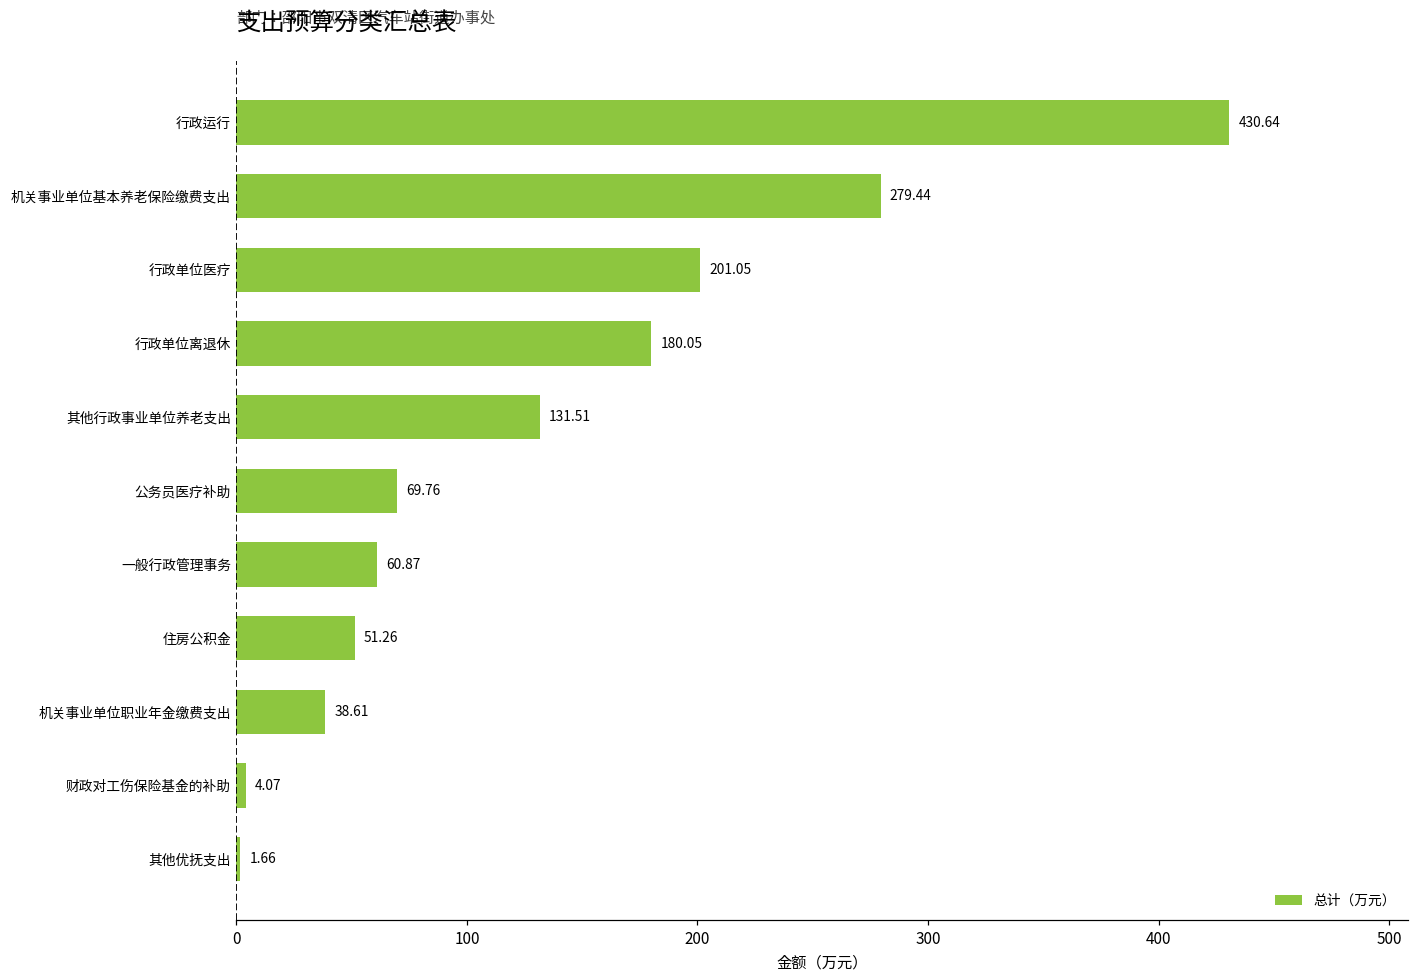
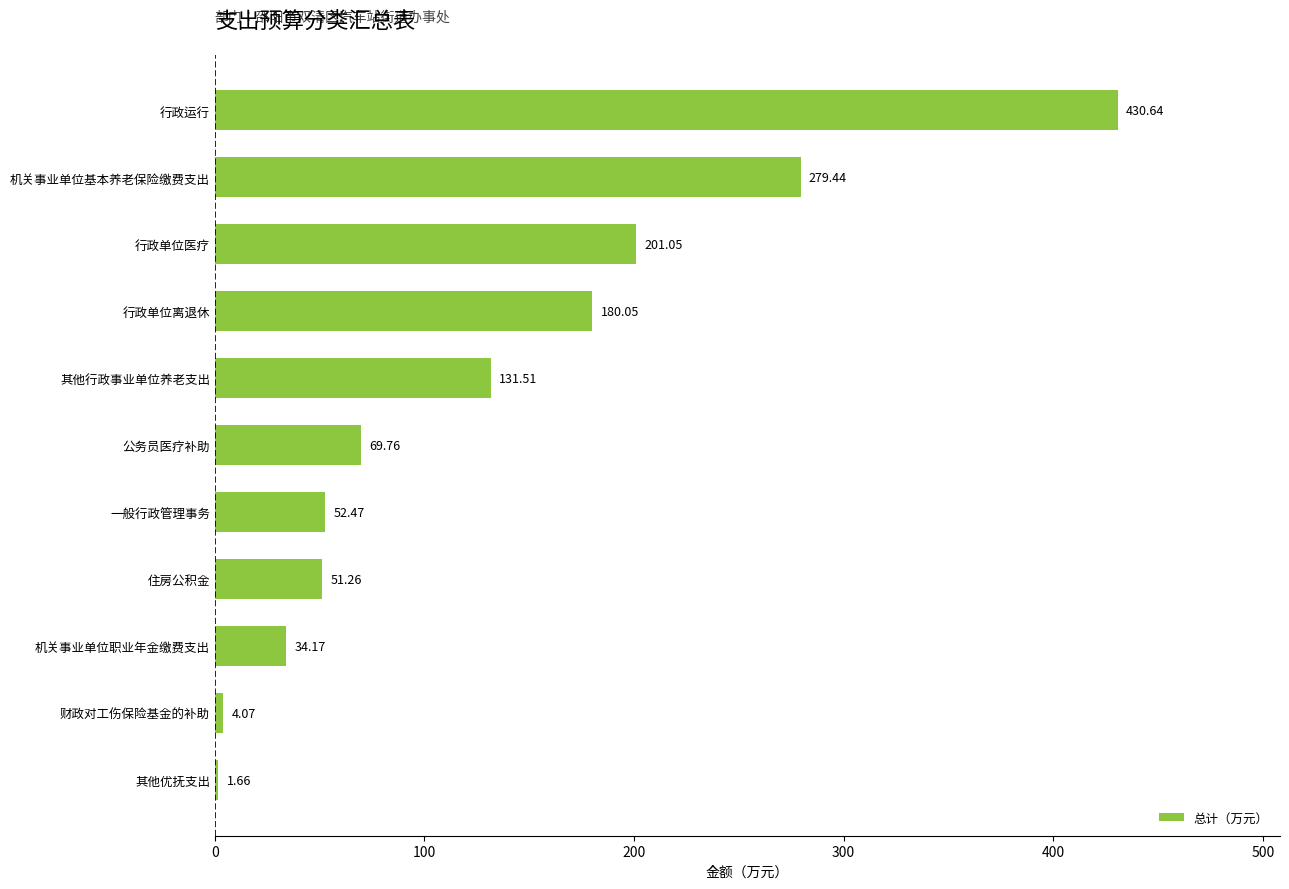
一般行政管理事务: 60.87 -> 52.47
机关事业单位职业年金缴费支出: 38.61 -> 34.17
